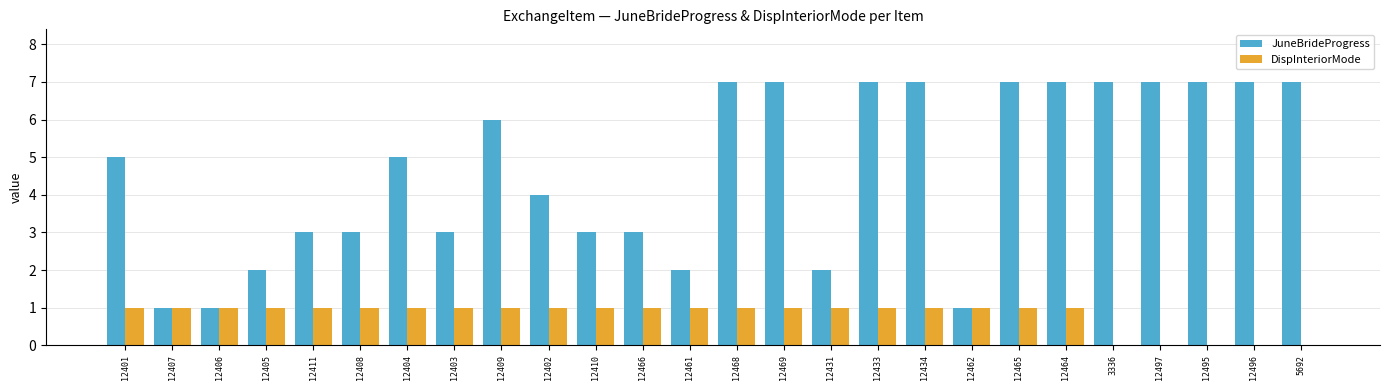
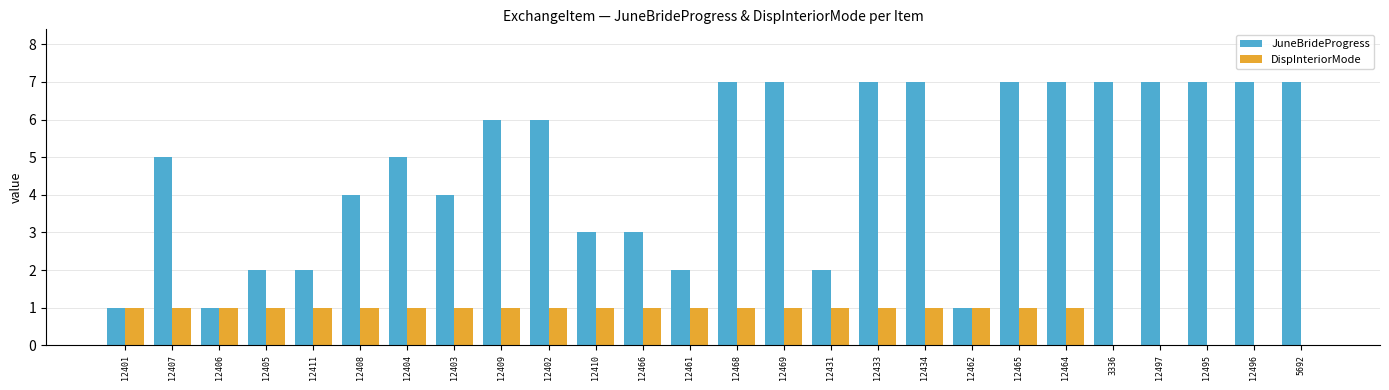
JuneBrideProgress, 12401: 5 -> 1
JuneBrideProgress, 12407: 1 -> 5
JuneBrideProgress, 12411: 3 -> 2
JuneBrideProgress, 12408: 3 -> 4
JuneBrideProgress, 12403: 3 -> 4
JuneBrideProgress, 12402: 4 -> 6
